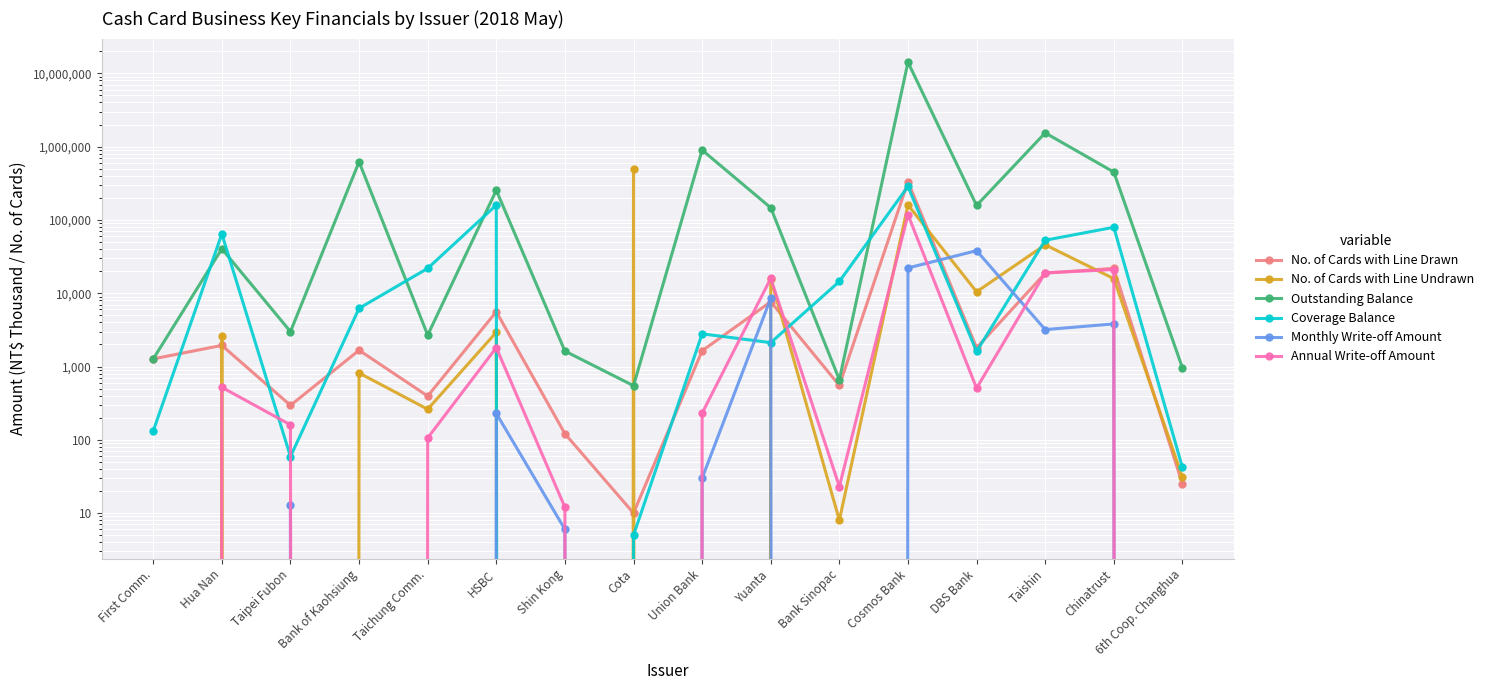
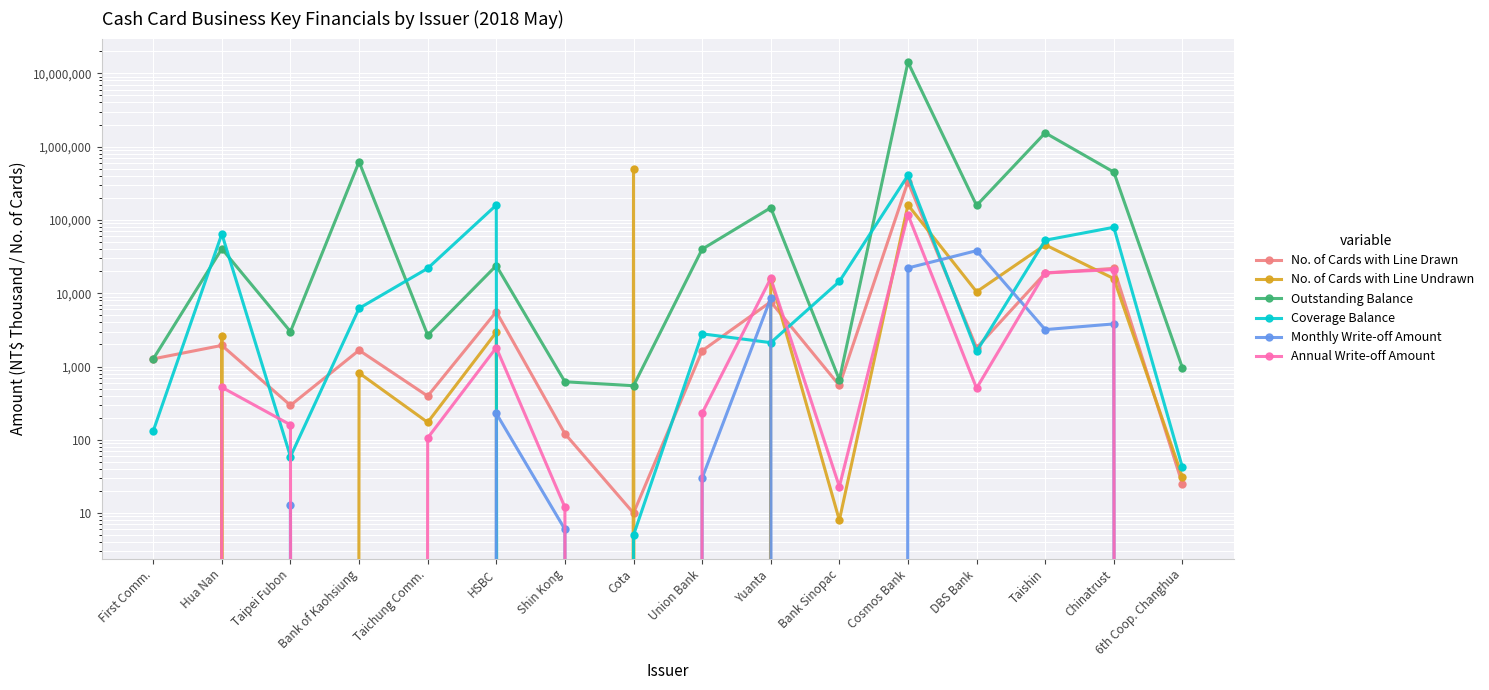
No. of Cards with Line Undrawn, Taichung Comm.: 260 -> 170
Outstanding Balance, HSBC: 250,000 -> 24,000
Outstanding Balance, Shin Kong: 1,600 -> 600
Outstanding Balance, Union Bank: 900,000 -> 40,000
Coverage Balance, Cosmos Bank: 290,000 -> 400,000
